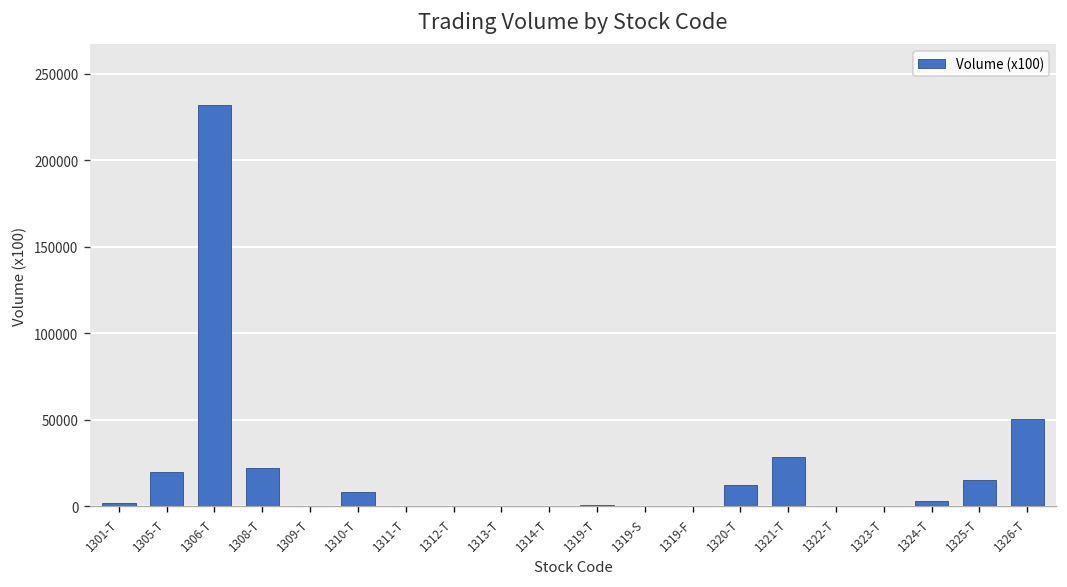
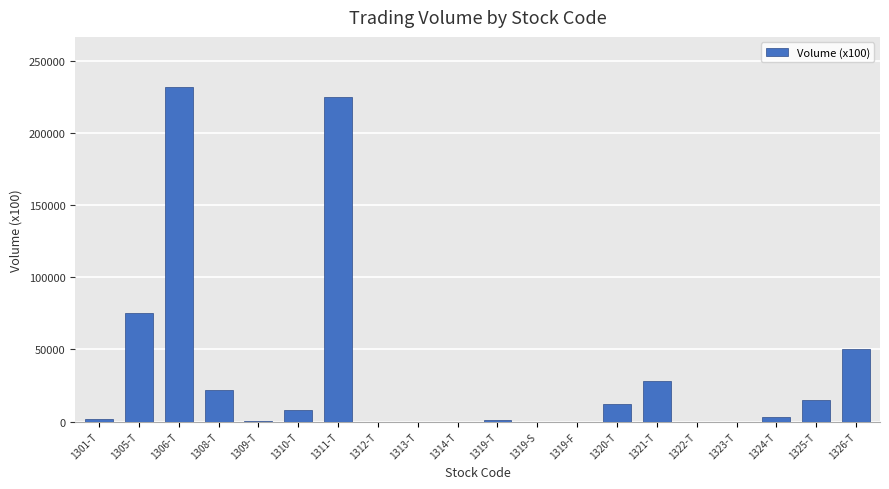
1305-T: 20000 -> 76000
1311-T: 0 -> 225000
